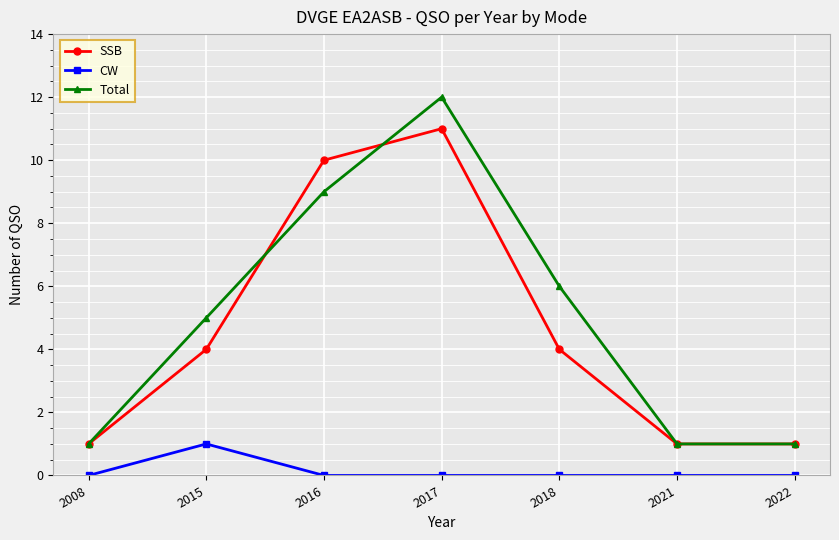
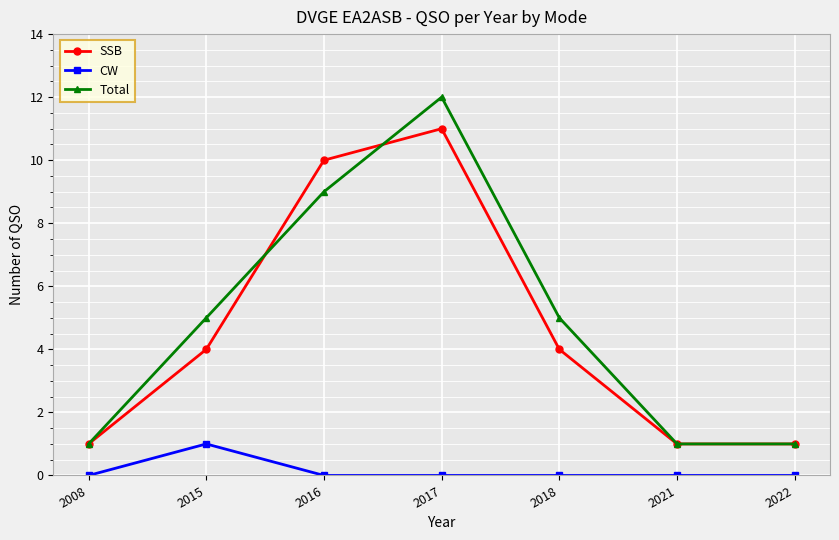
Total, 2018: 6 -> 5
